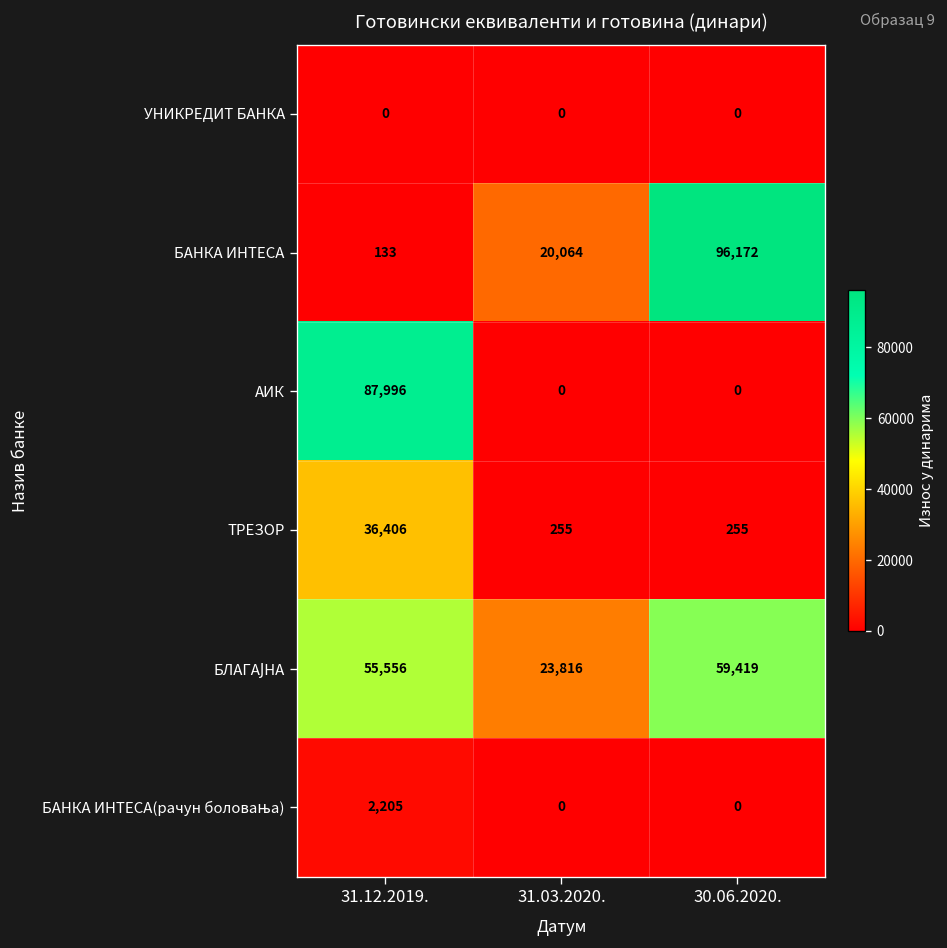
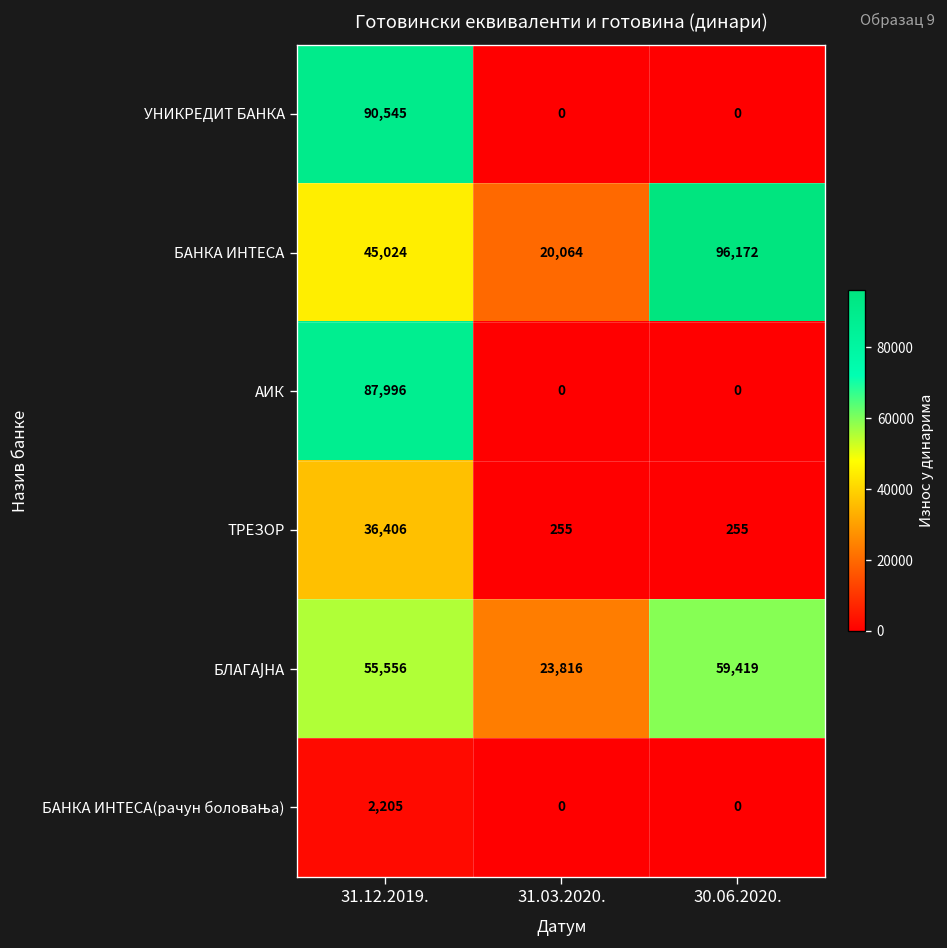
УНИКРЕДИТ БАНКА, 31.12.2019.: 0 -> 90,545
БАНКА ИНТЕСА, 31.12.2019.: 133 -> 45,024
